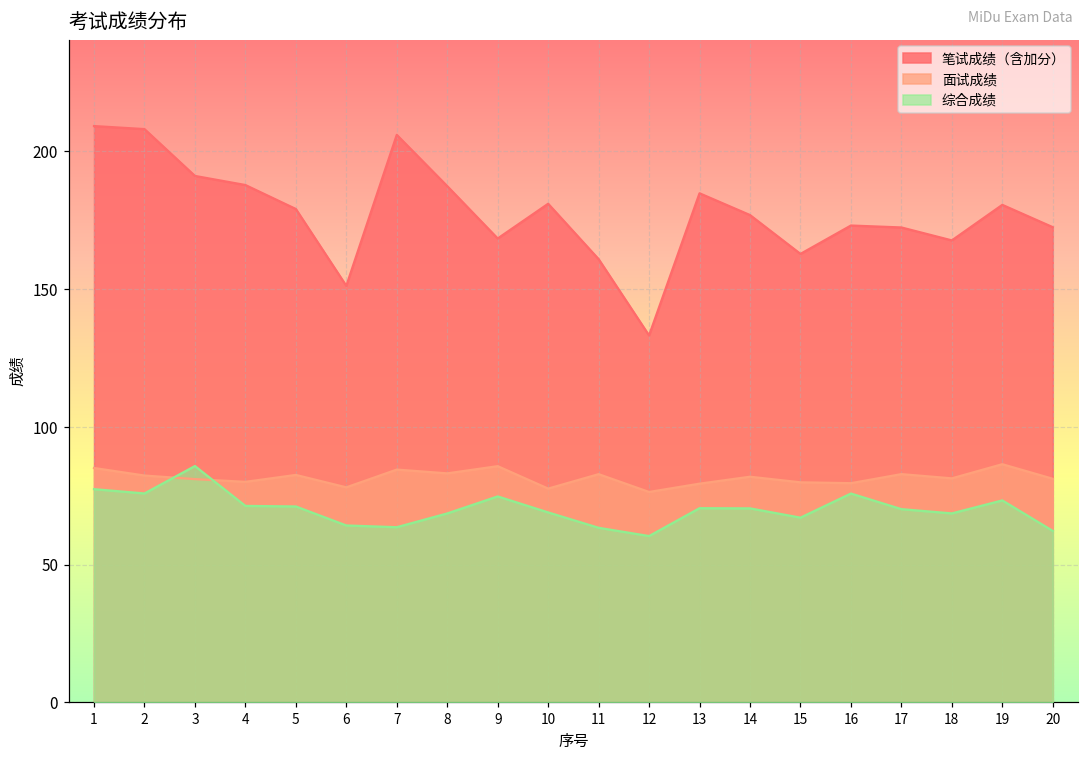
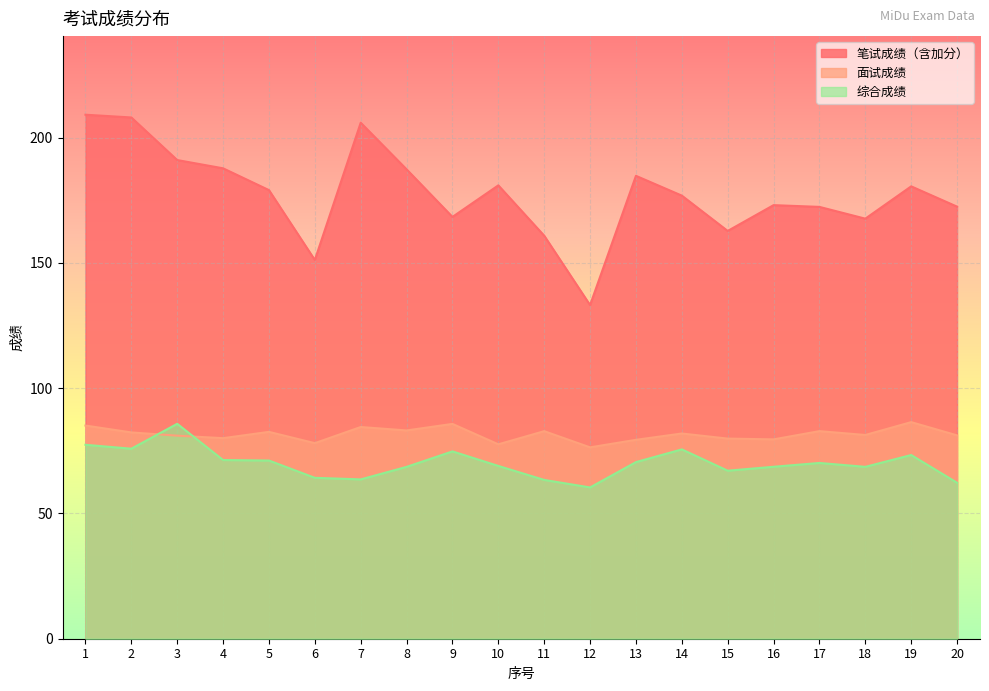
综合成绩, 14: 70 -> 76
综合成绩, 16: 76 -> 69
